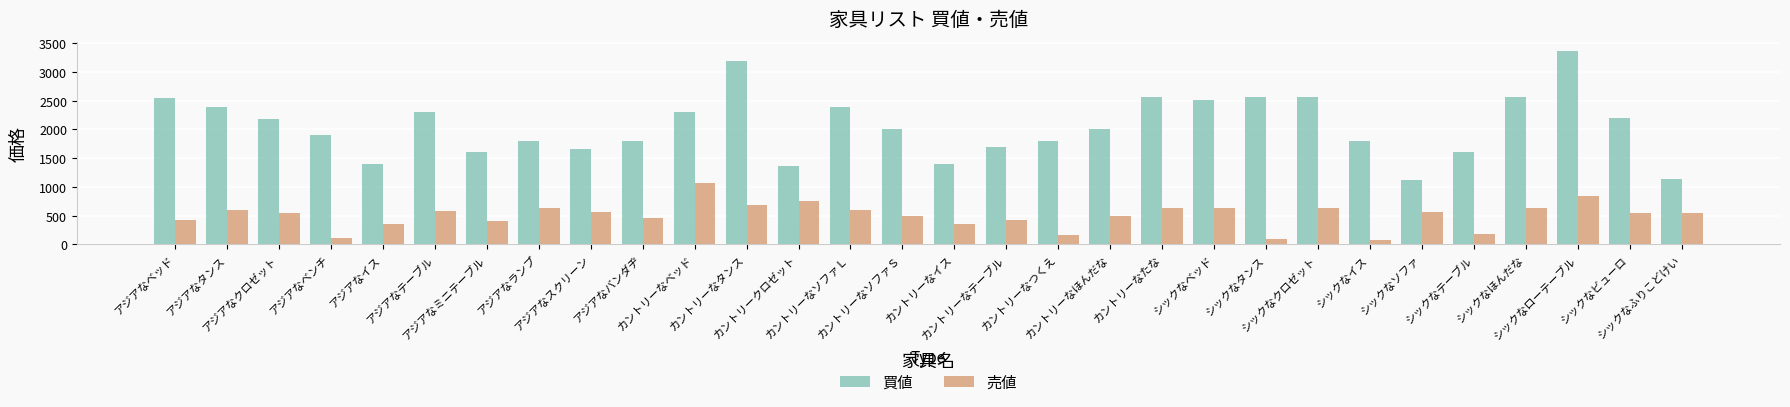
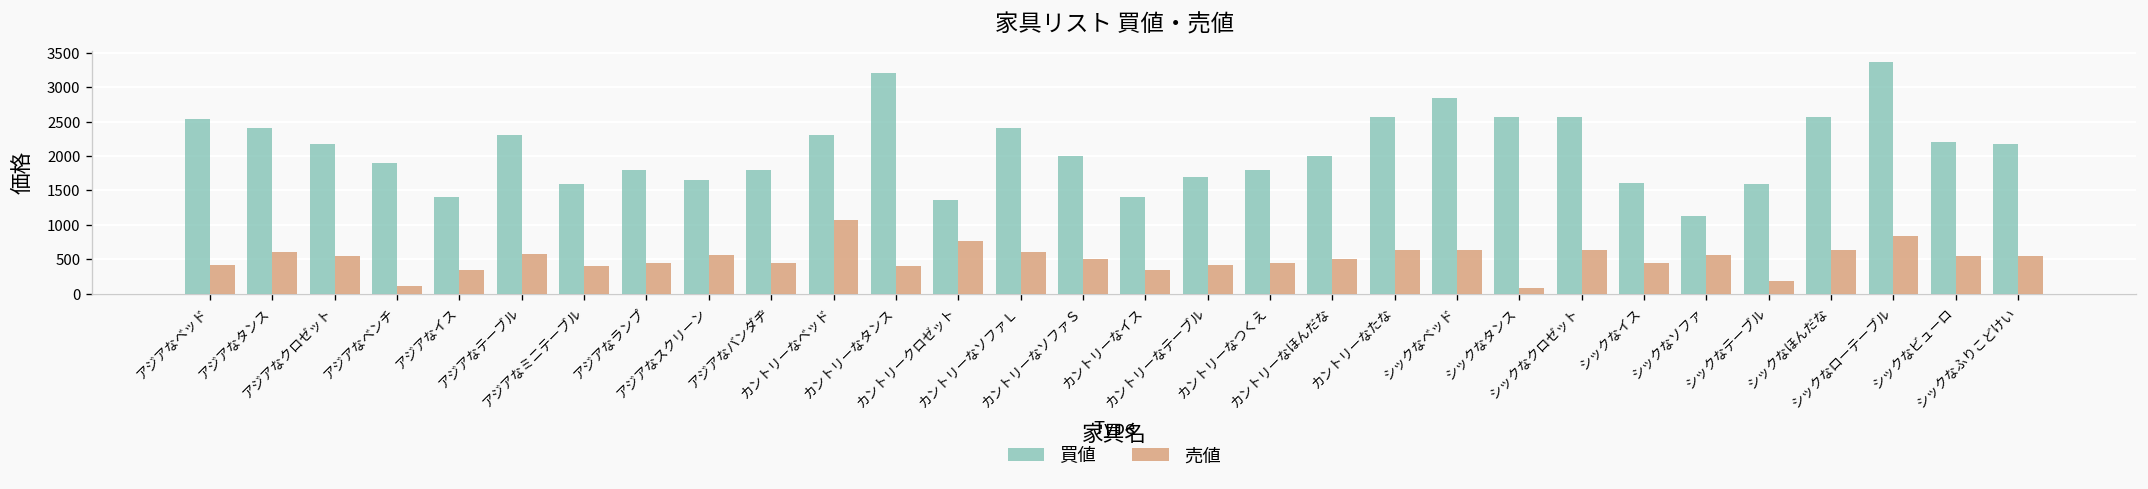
売値, アジアなランプ: 600 -> 500
売値, カントリーなタンス: 700 -> 400
売値, カントリーなつくえ: 200 -> 500
買値, シックなベッド: 2500 -> 2800
買値, シックなイス: 1800 -> 1600
売値, シックなイス: 100 -> 500
買値, シックなふりこどけい: 1100 -> 2200
